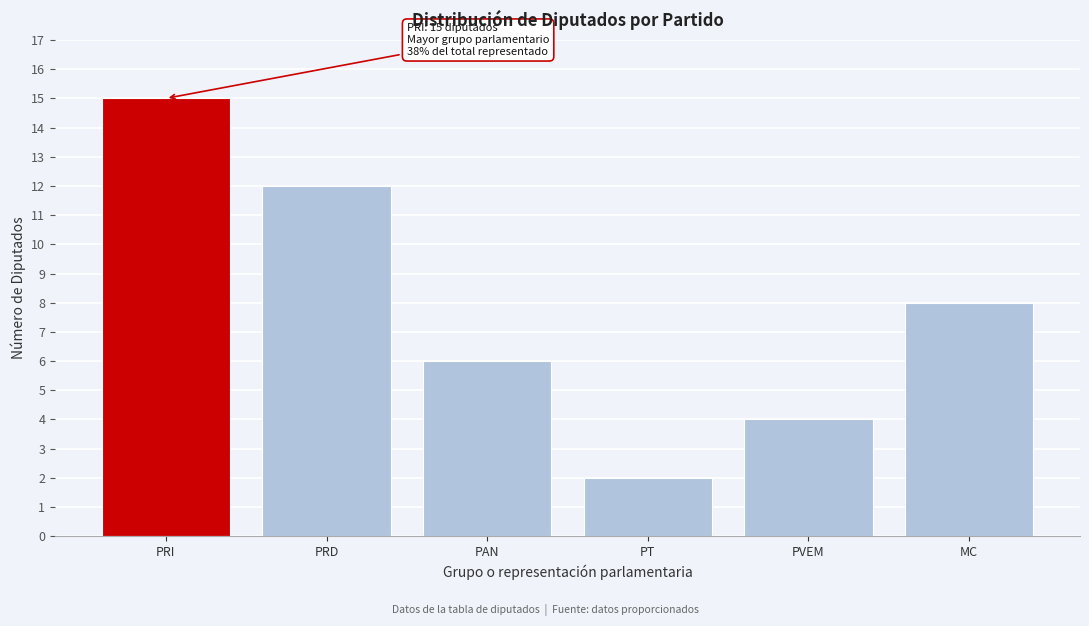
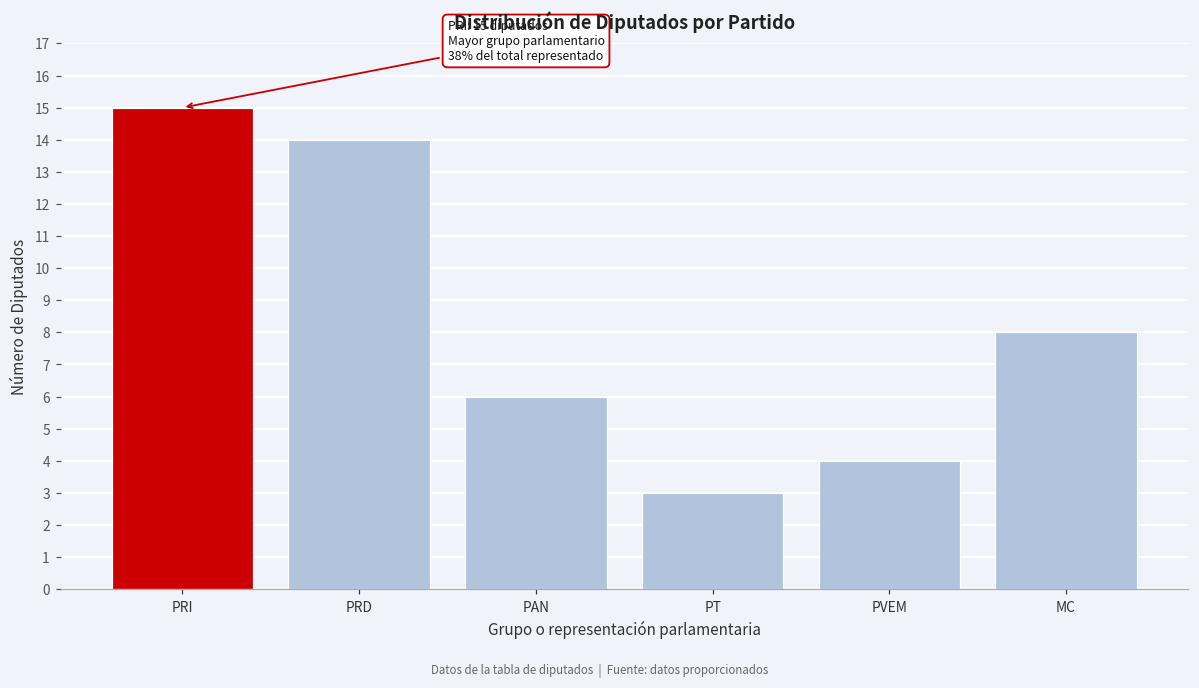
PRD: 12 -> 14
PT: 2 -> 3
